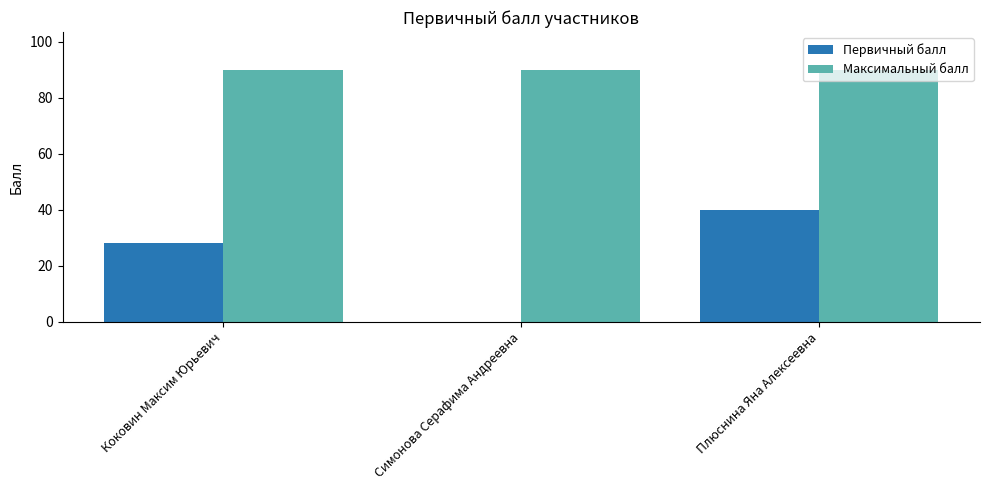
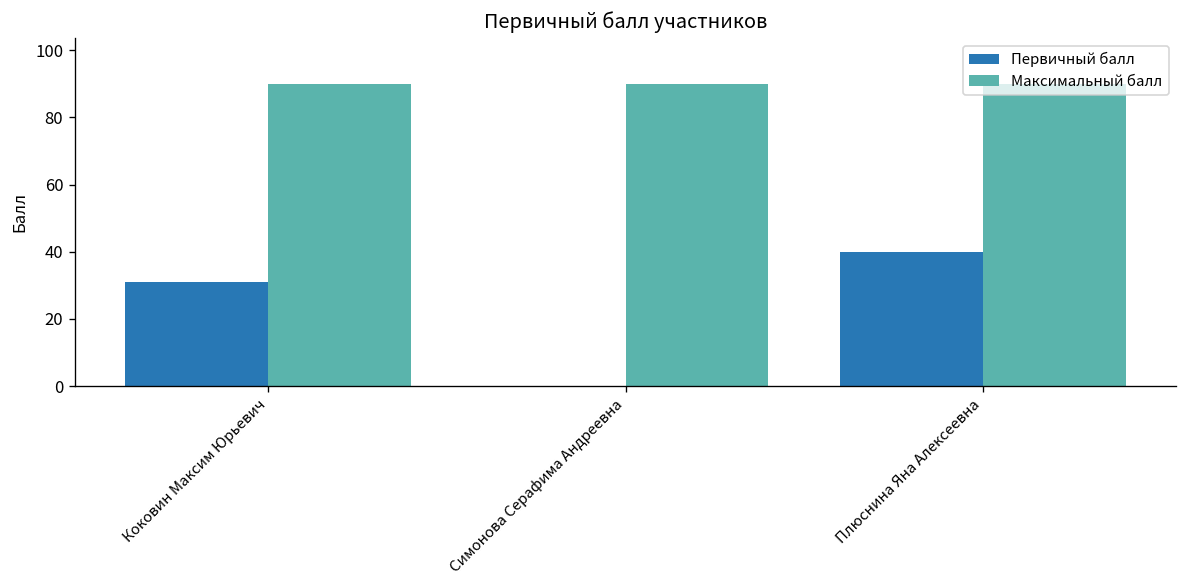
Первичный балл, Коковин Максим Юрьевич: 28 -> 31
